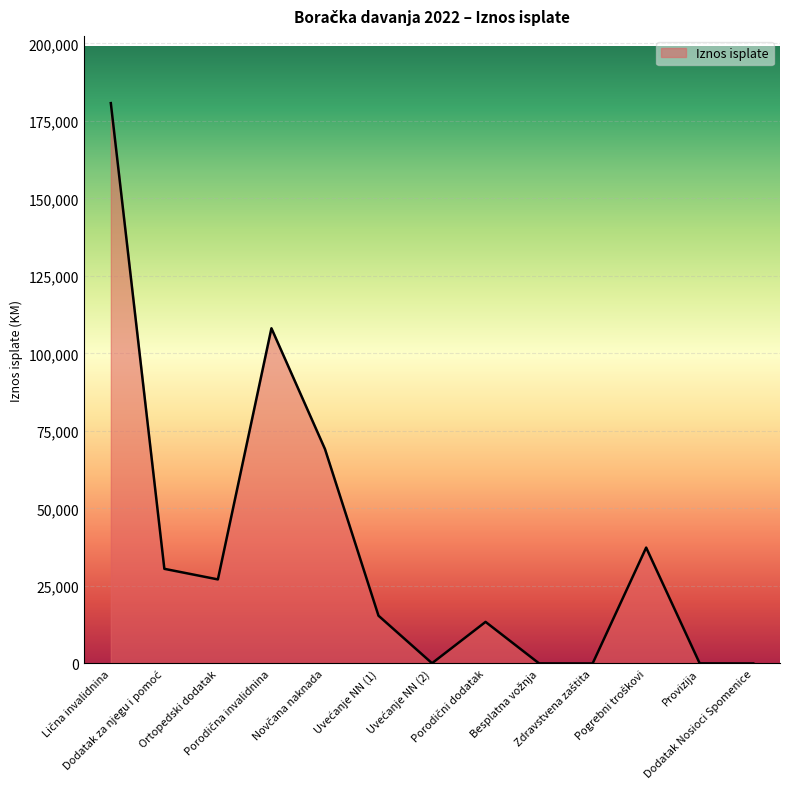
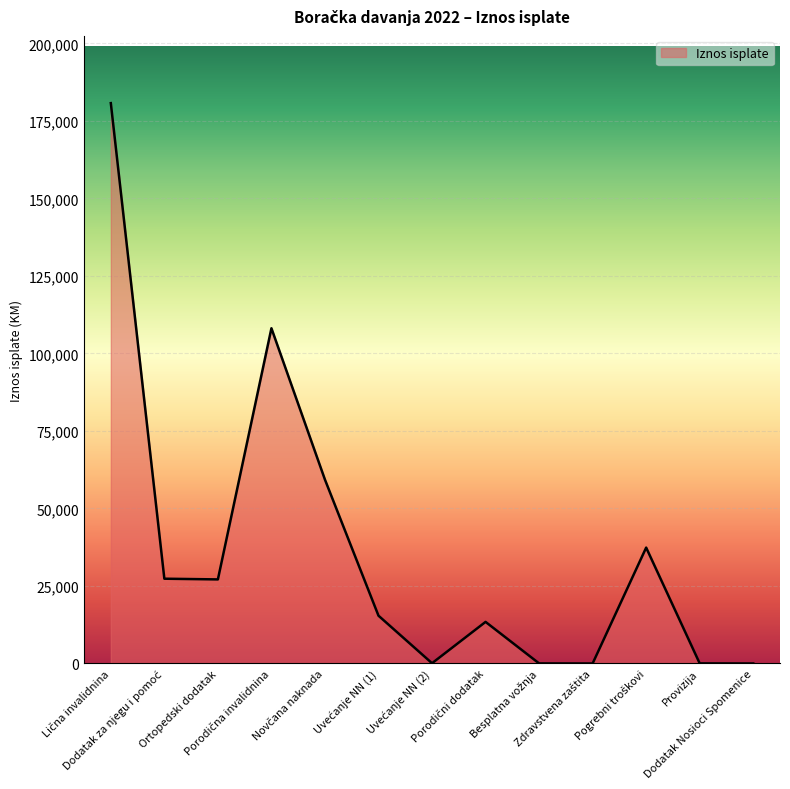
Dodatak za njegu i pomoć: 31,000 -> 27,000
Novčana naknada: 69,000 -> 59,000
